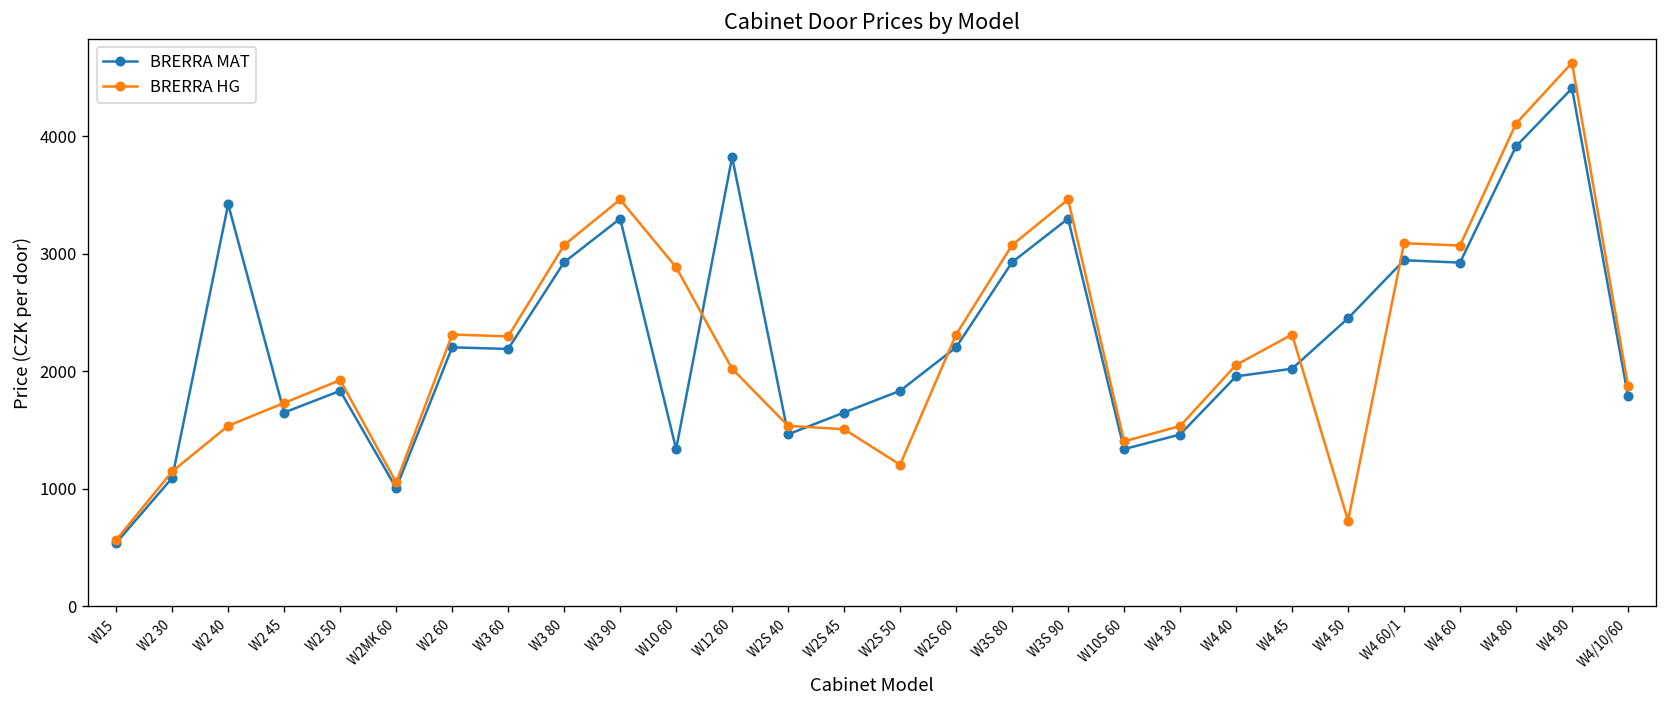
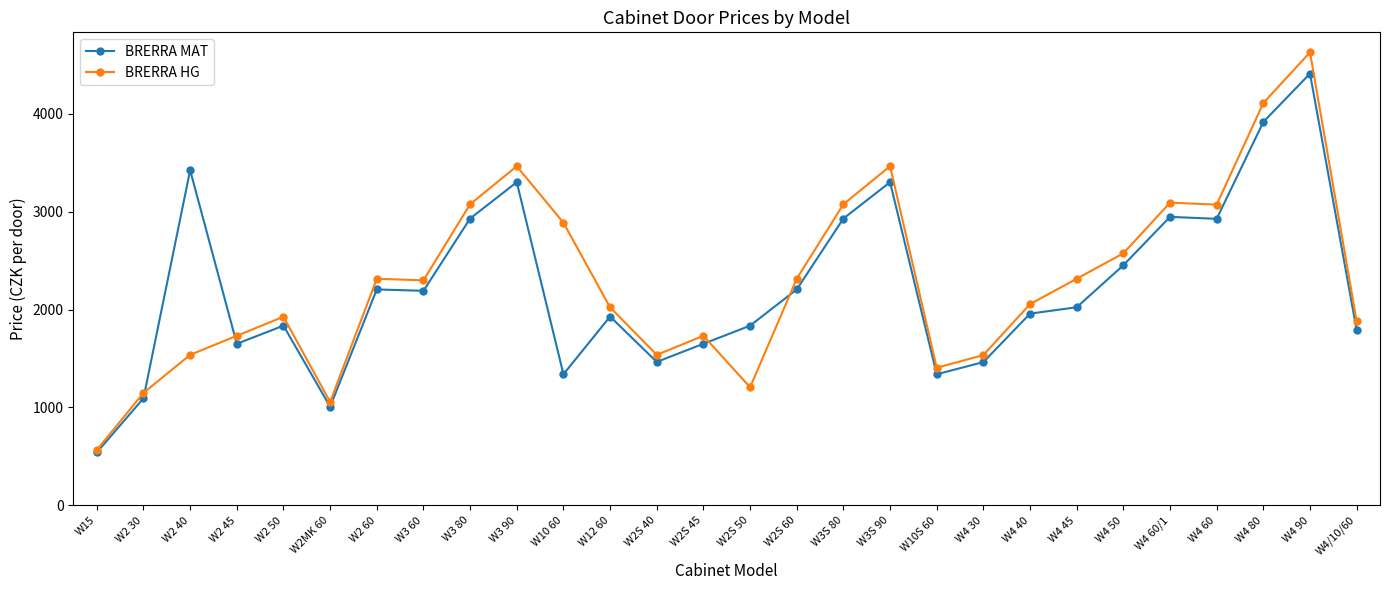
BRERRA MAT, W12 60: 3800 -> 1900
BRERRA HG, W2S 45: 1500 -> 1700
BRERRA HG, W4 50: 700 -> 2600
